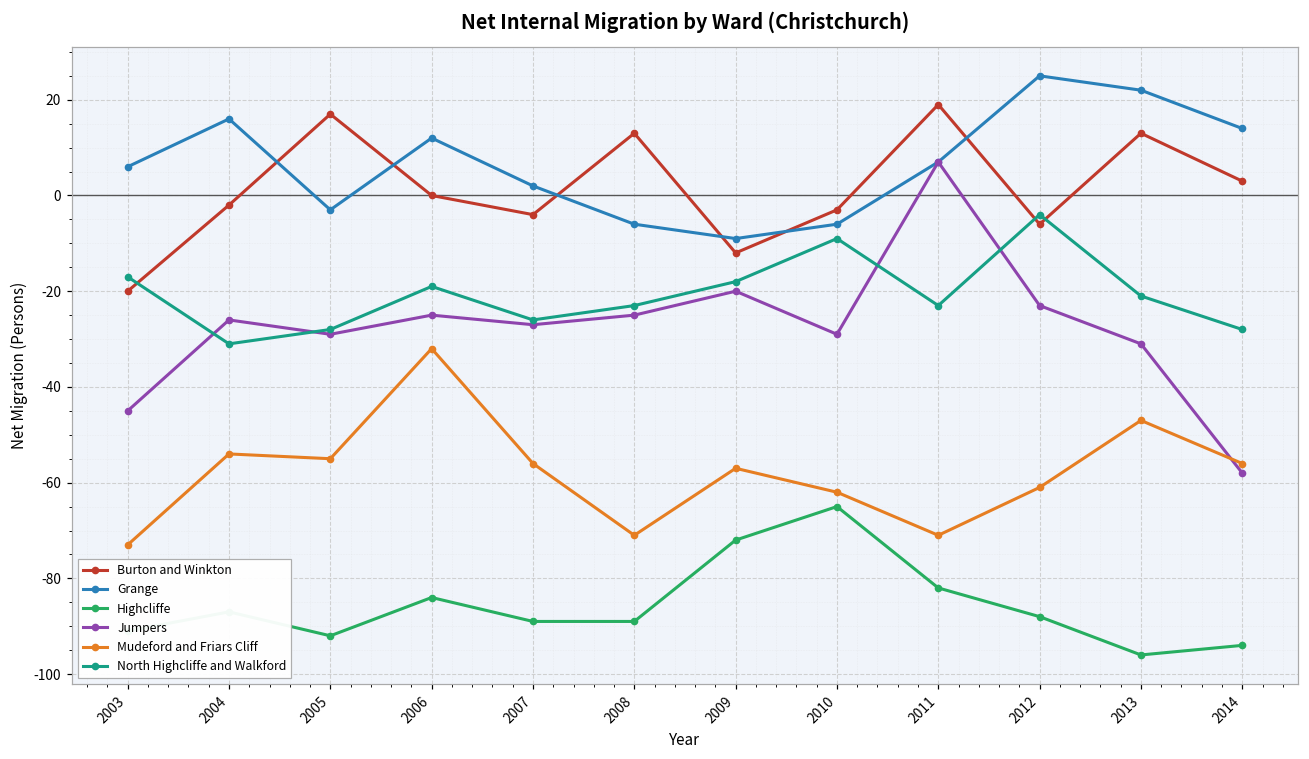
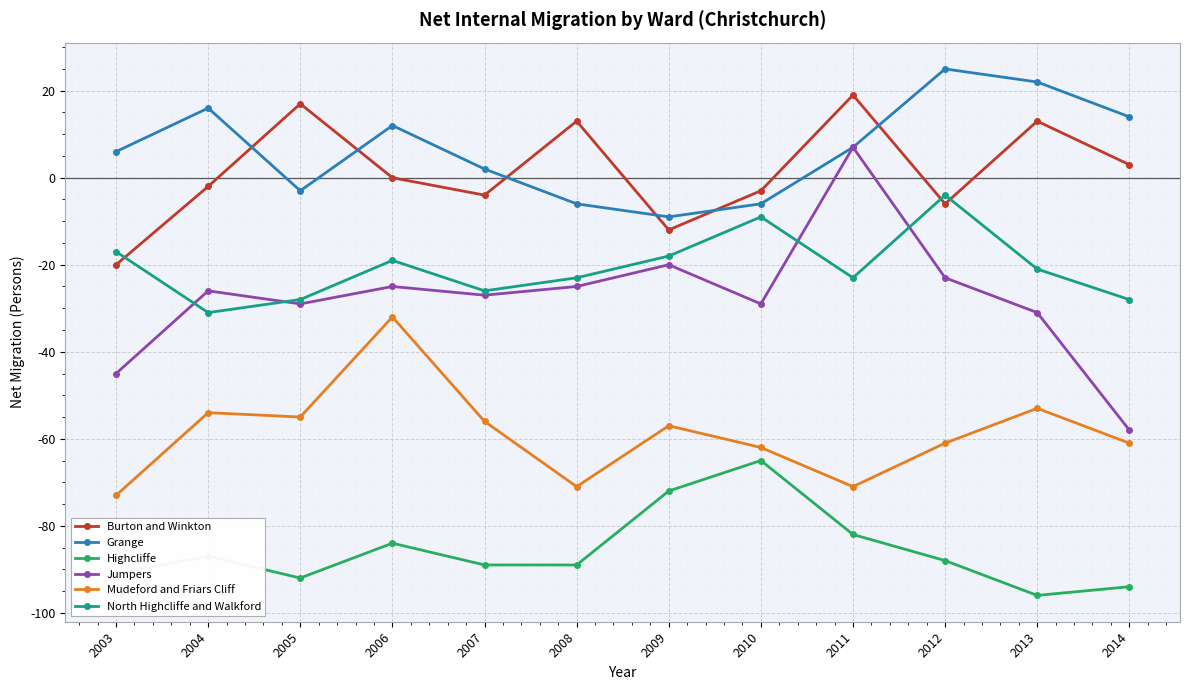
Mudeford and Friars Cliff, 2013: -47 -> -53
Mudeford and Friars Cliff, 2014: -56 -> -61
